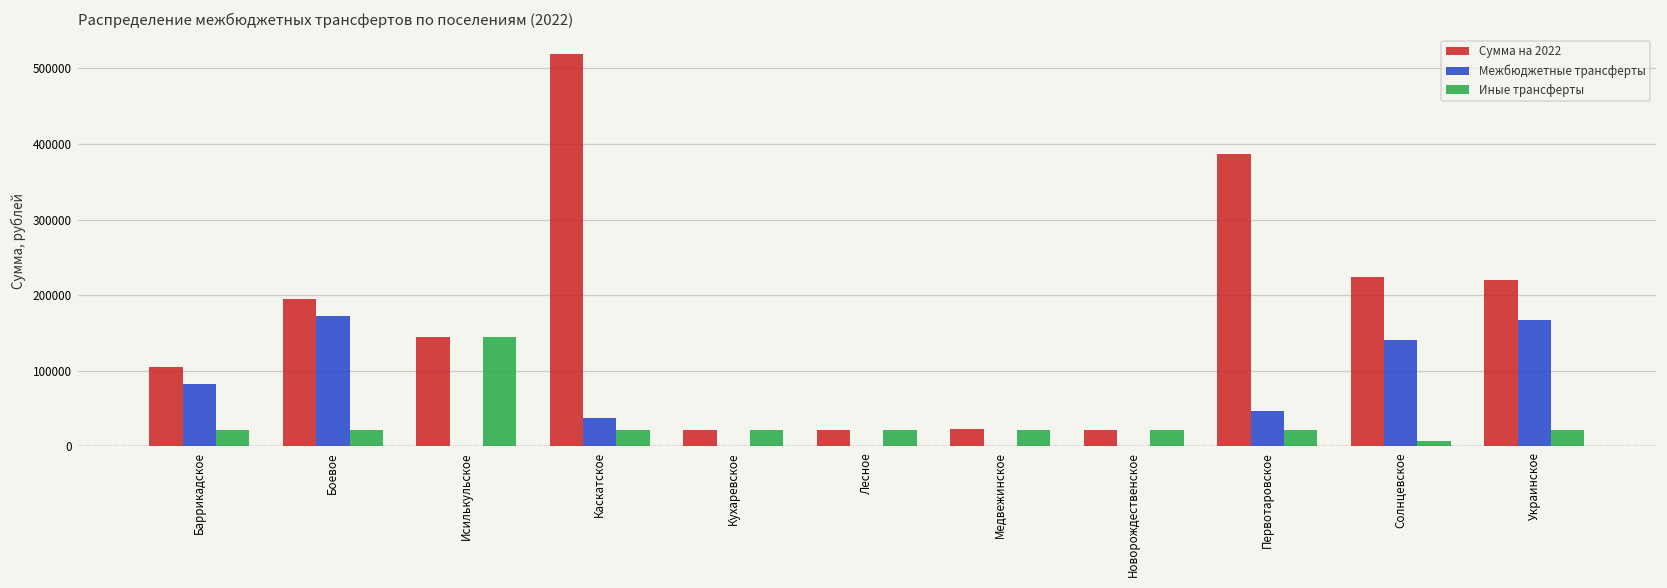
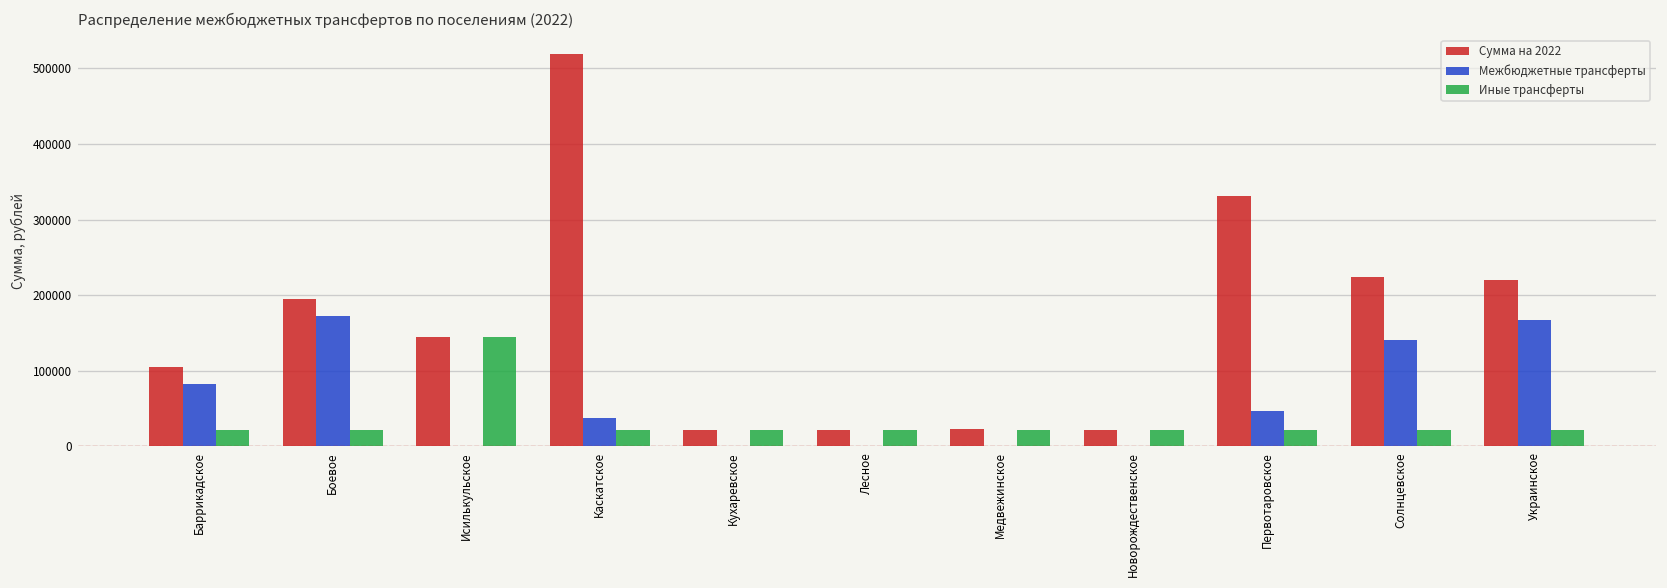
Сумма на 2022, Первотаровское: 390000 -> 330000
Иные трансферты, Солнцевское: 10000 -> 20000
